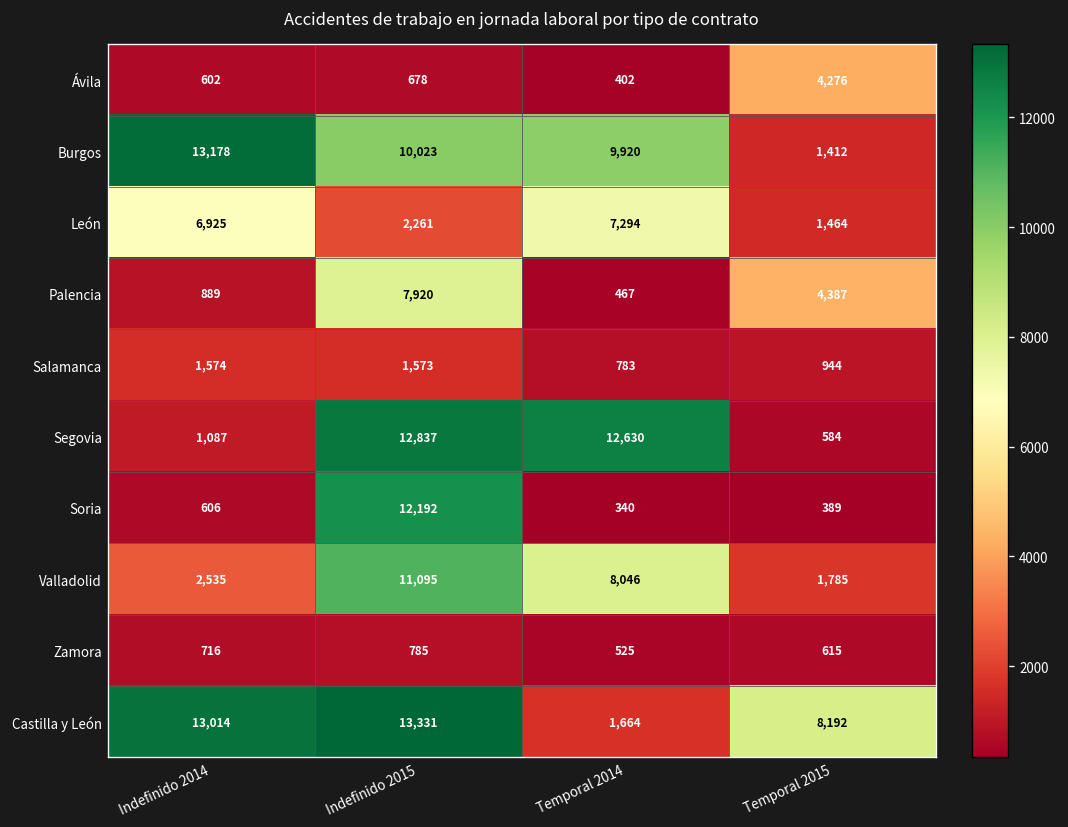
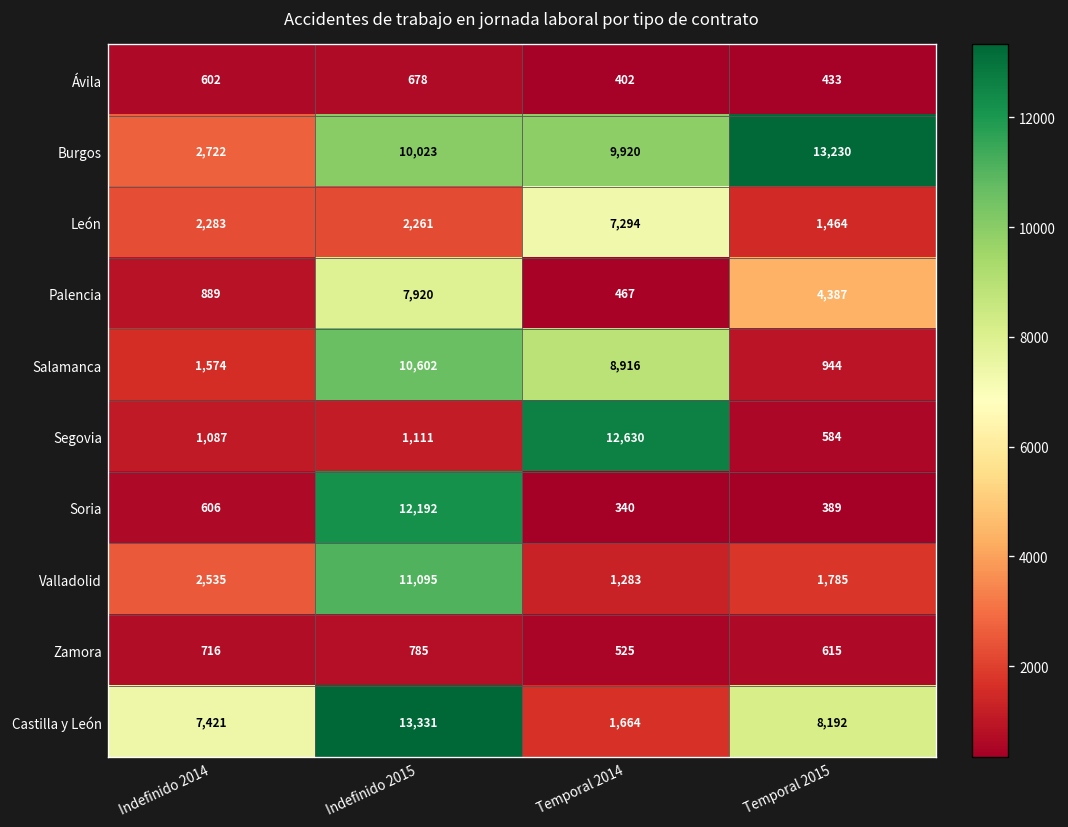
Ávila, Temporal 2015: 4,276 -> 433
Burgos, Indefinido 2014: 13,178 -> 2,722
Burgos, Temporal 2015: 1,412 -> 13,230
León, Indefinido 2014: 6,925 -> 2,283
Salamanca, Indefinido 2015: 1,573 -> 10,602
Salamanca, Temporal 2014: 783 -> 8,916
Segovia, Indefinido 2015: 12,837 -> 1,111
Valladolid, Temporal 2014: 8,046 -> 1,283
Castilla y León, Indefinido 2014: 13,014 -> 7,421
